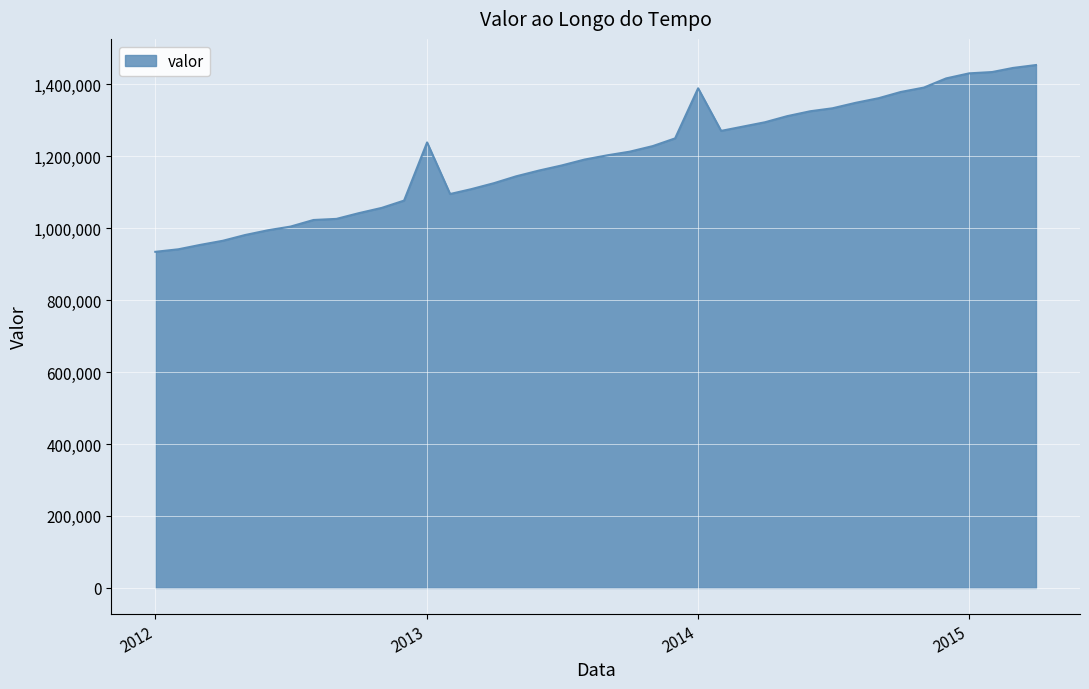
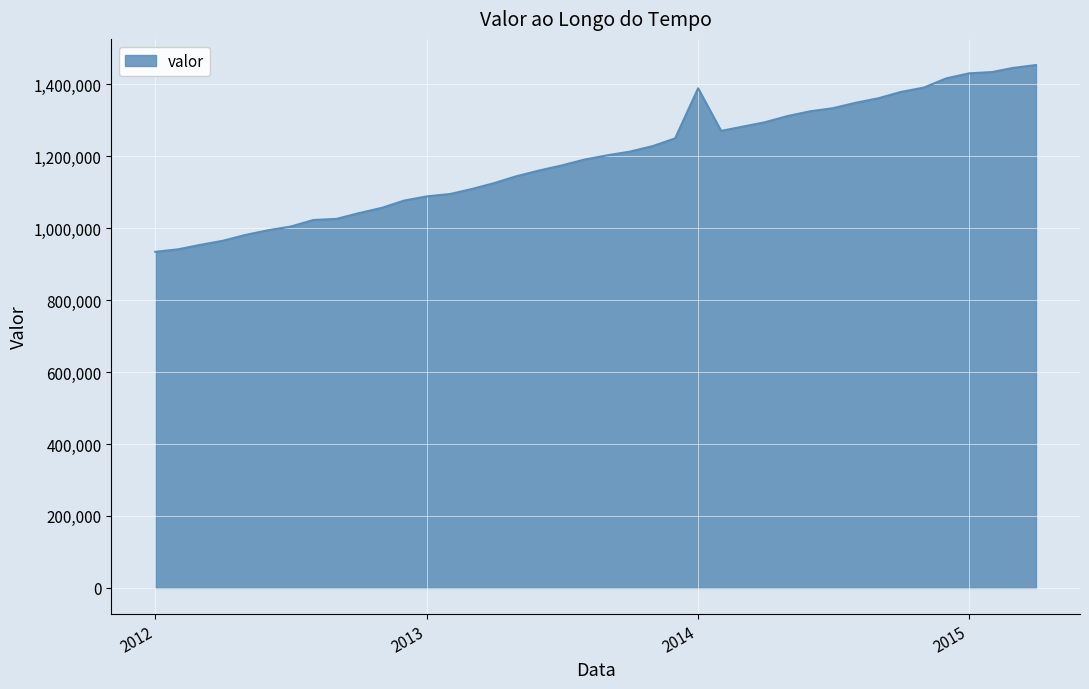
2013: 1,240,000 -> 1,090,000
